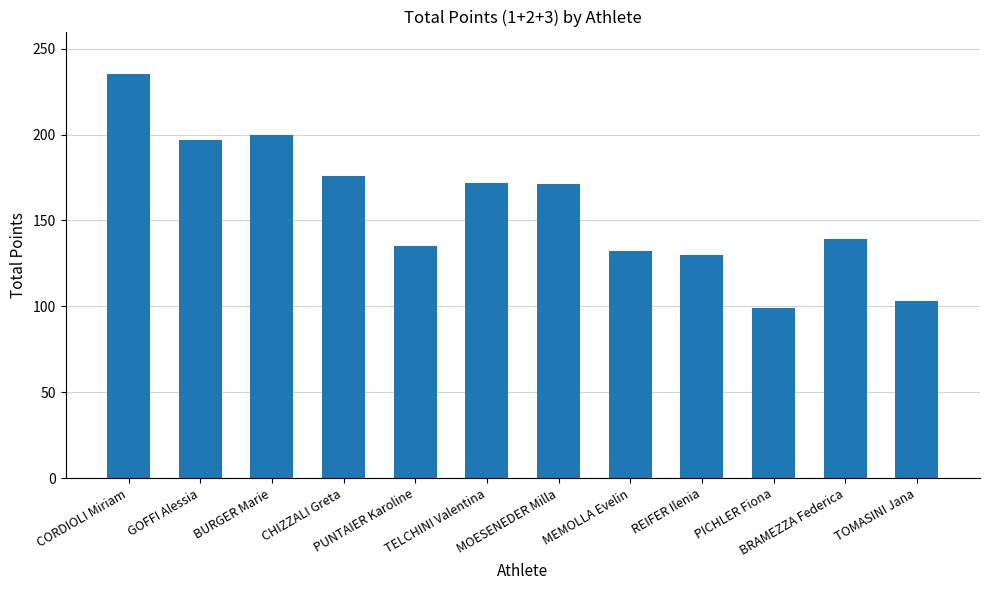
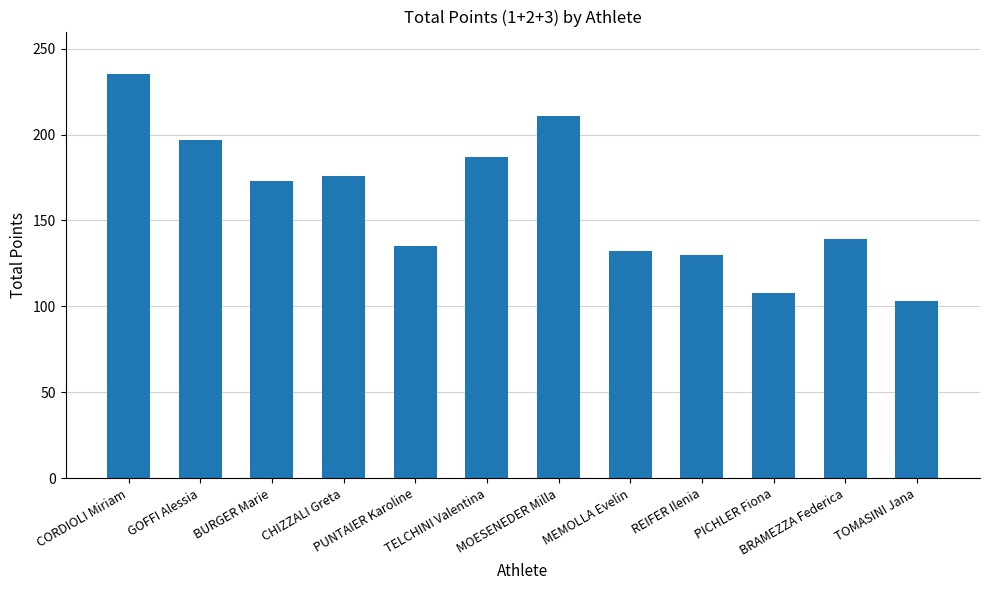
BURGER Marie: 200 -> 173
TELCHINI Valentina: 172 -> 187
MOESENEDER Milla: 171 -> 211
PICHLER Fiona: 99 -> 108
